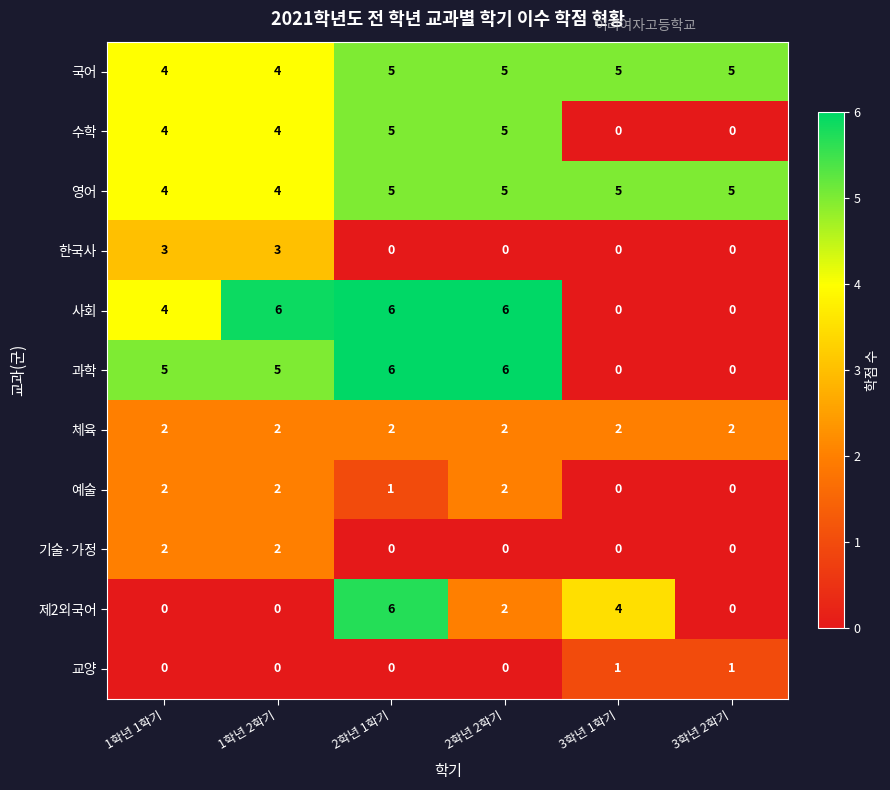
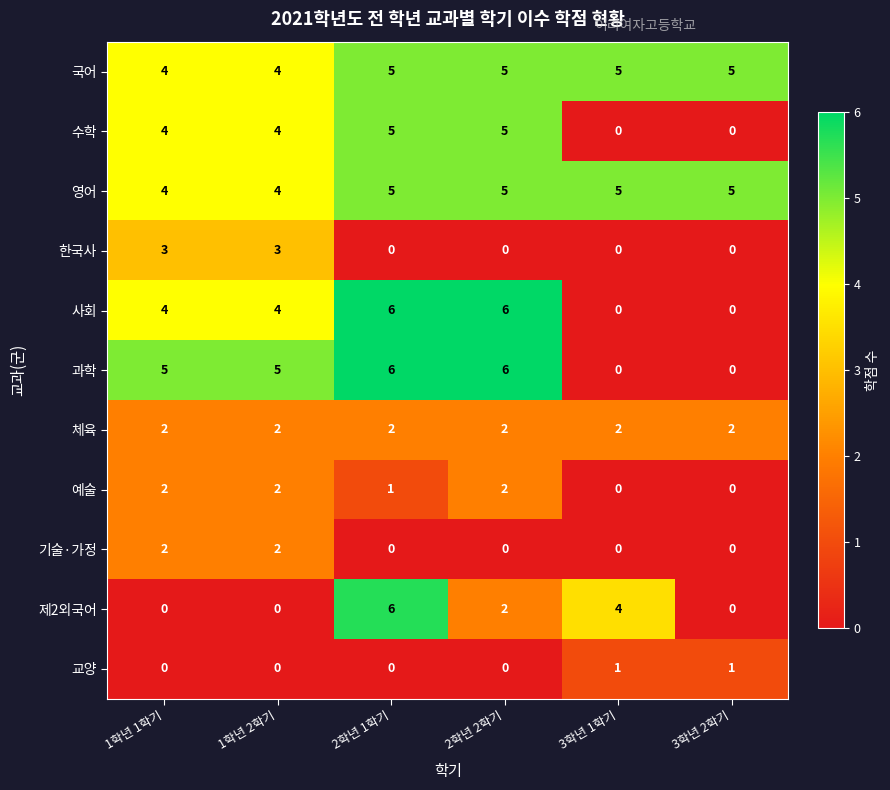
사회, 1학년 2학기: 6 -> 4
